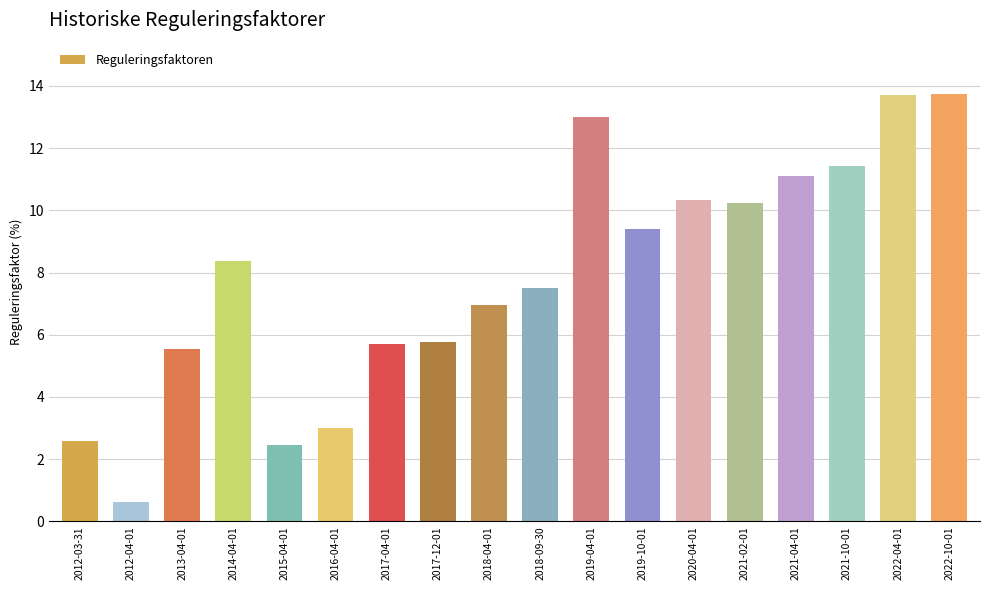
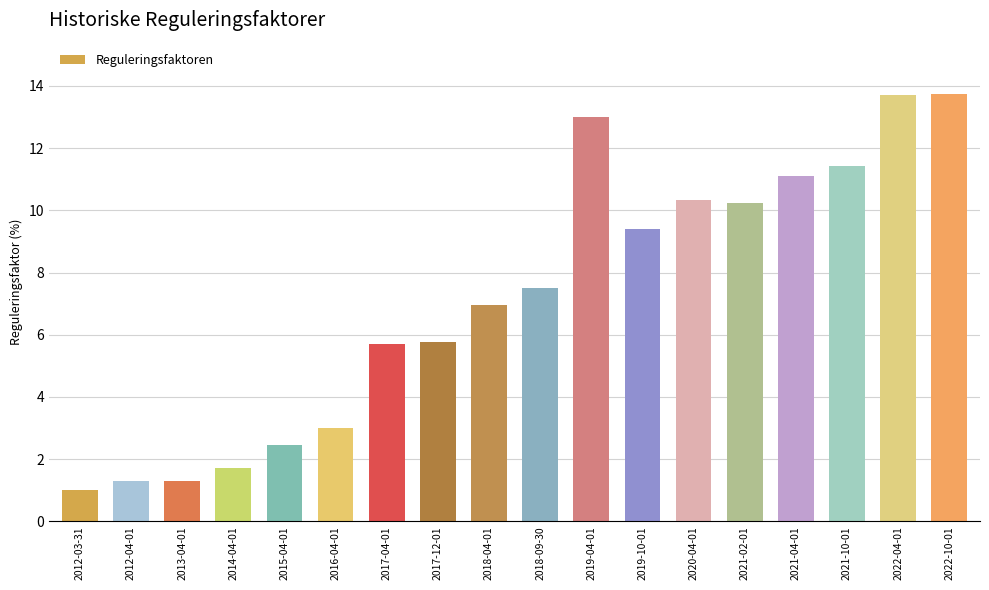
2012-03-31: 2.6 -> 1.0
2012-04-01: 0.6 -> 1.3
2013-04-01: 5.5 -> 1.3
2014-04-01: 8.4 -> 1.7
